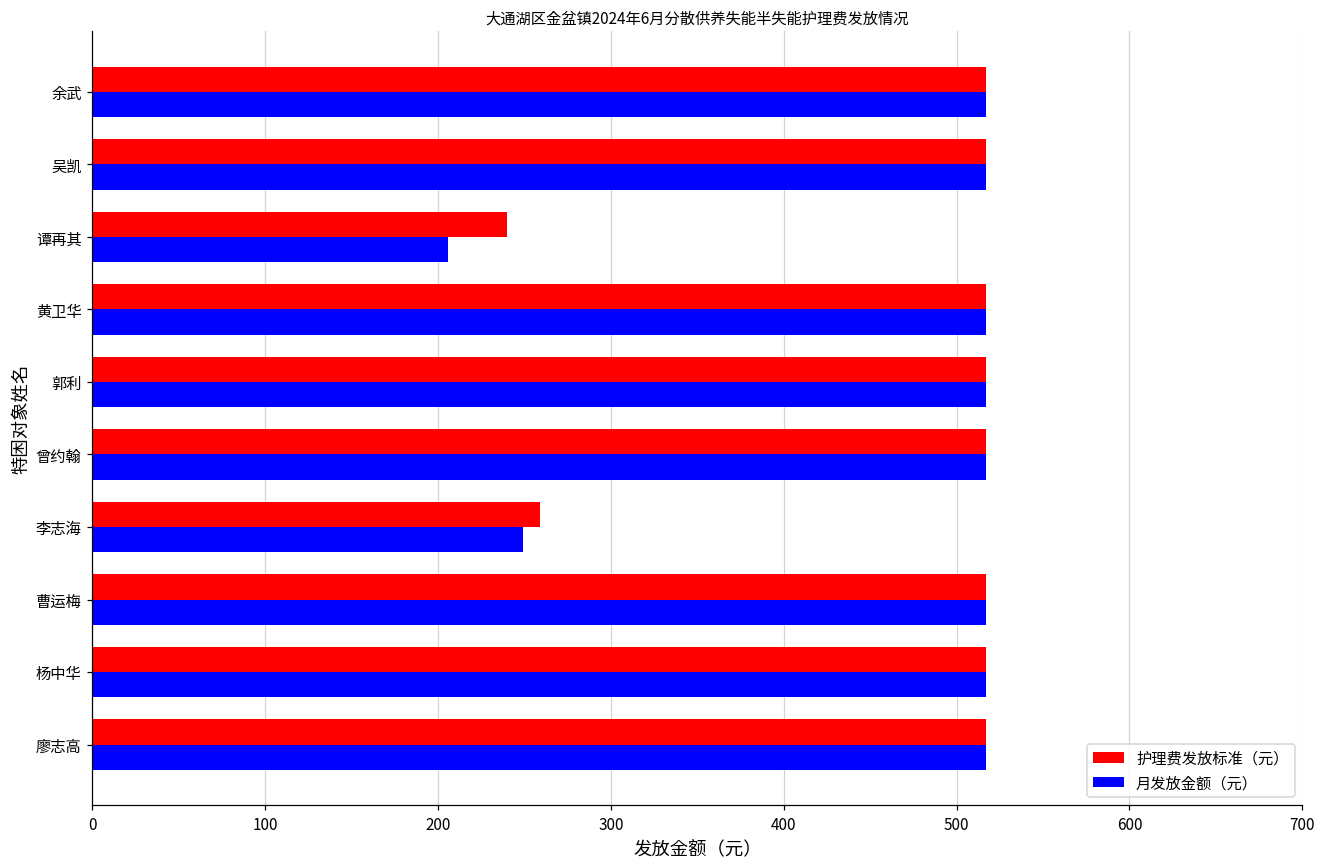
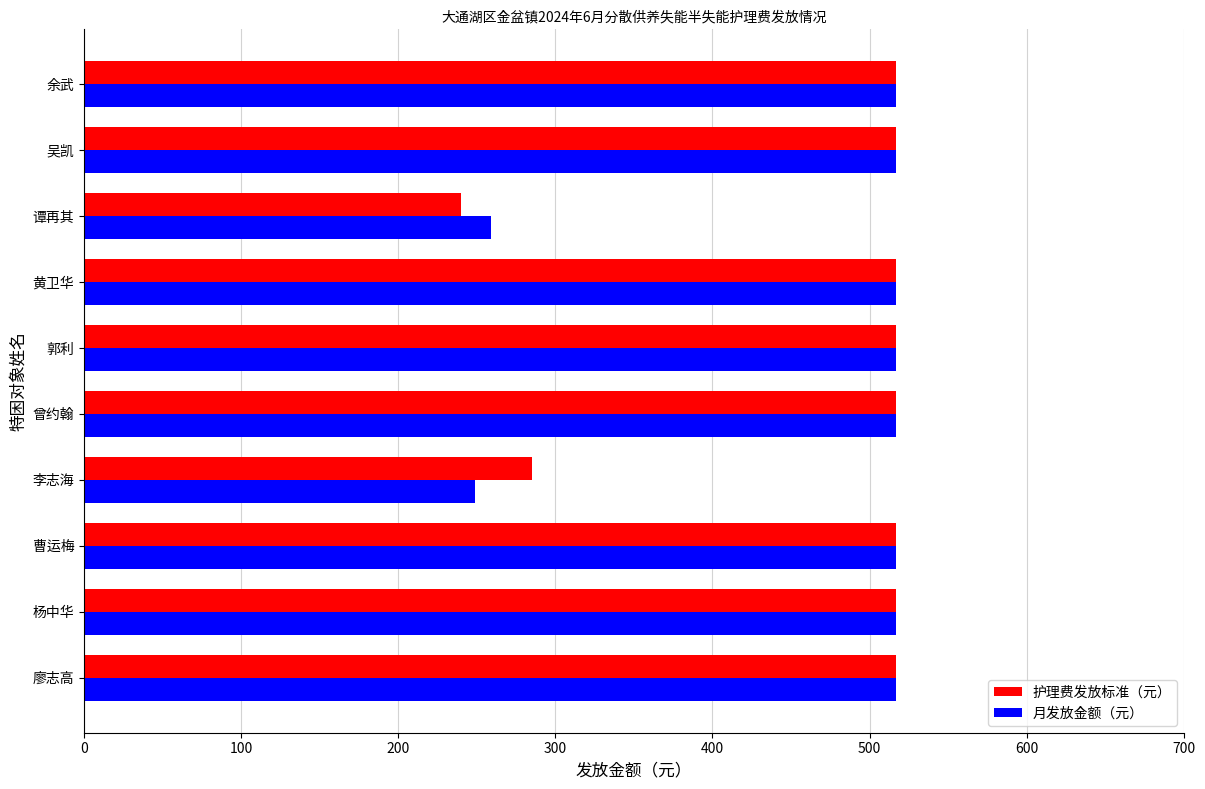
月发放金额（元）, 谭再其: 206 -> 259
护理费发放标准（元）, 李志海: 259 -> 285
